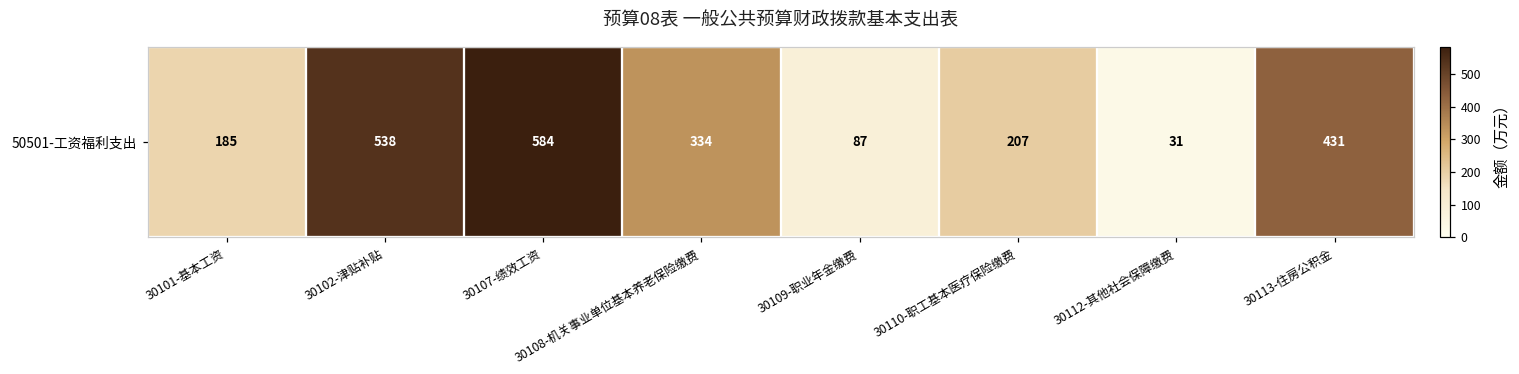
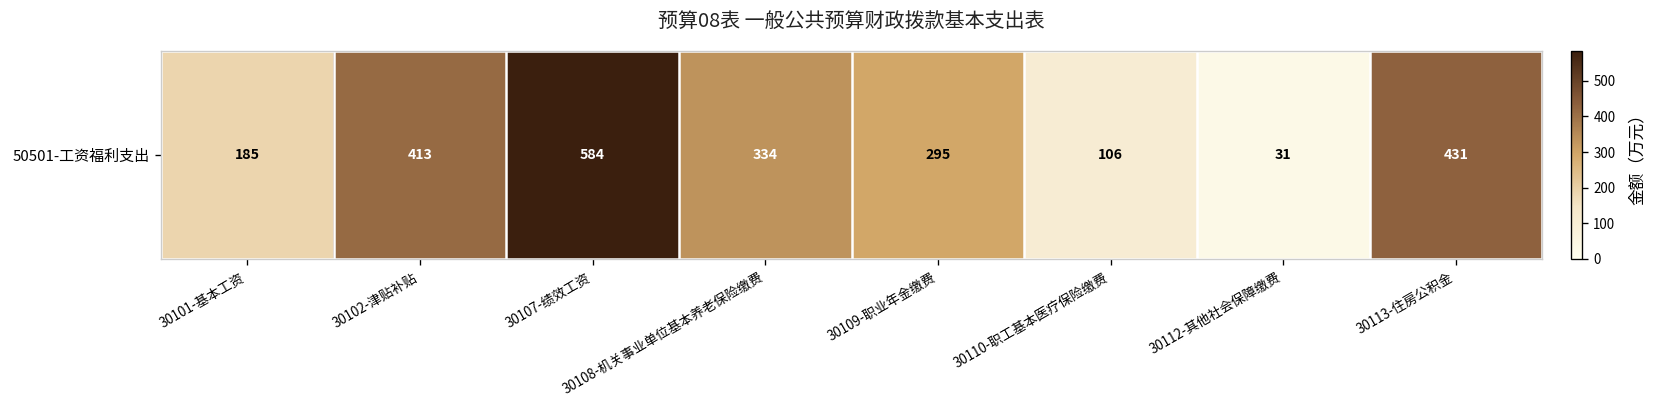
50501-工资福利支出, 30102-津贴补贴: 538 -> 413
50501-工资福利支出, 30109-职业年金缴费: 87 -> 295
50501-工资福利支出, 30110-职工基本医疗保险缴费: 207 -> 106
